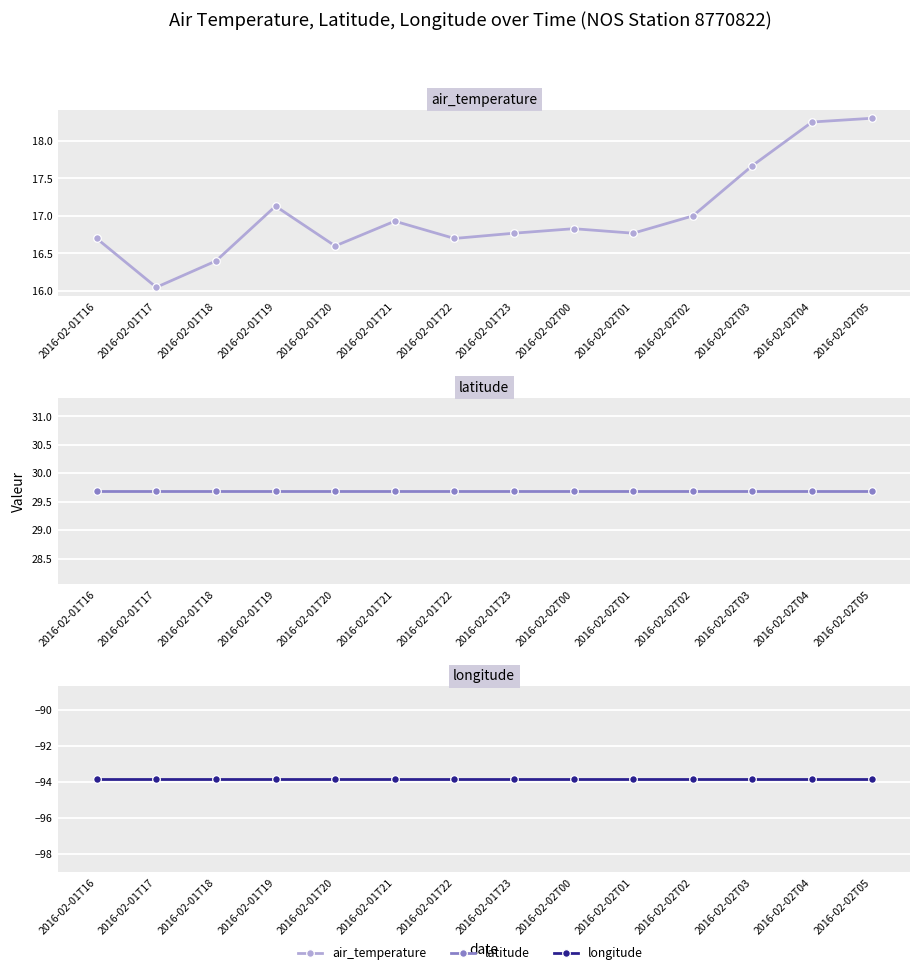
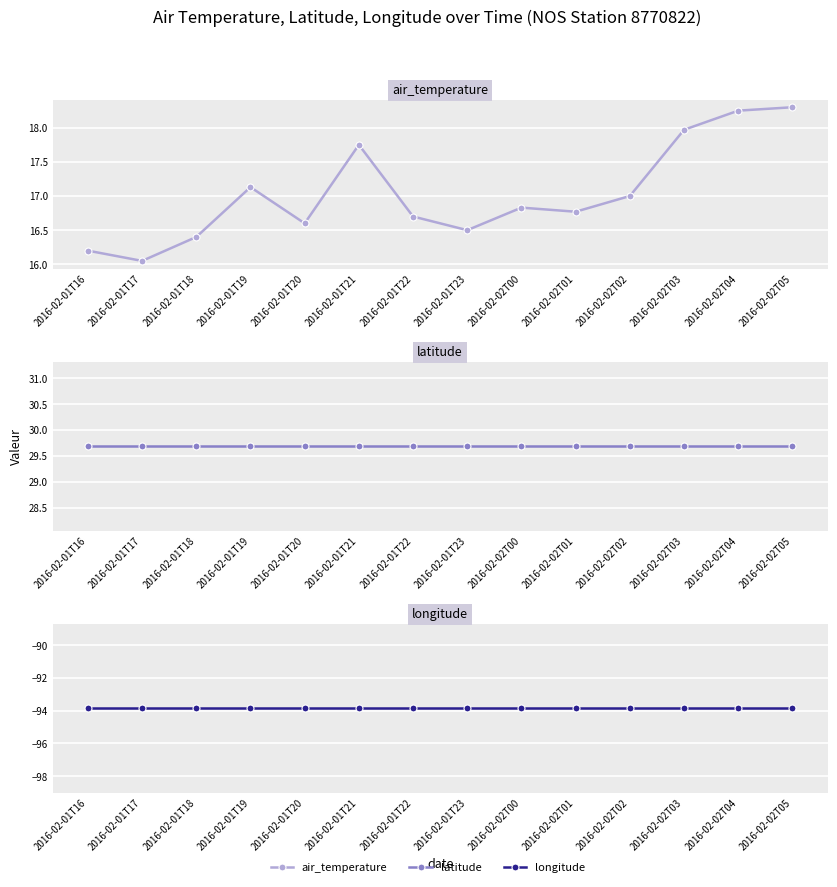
air_temperature, 2016-02-01T16: 16.7 -> 16.2
air_temperature, 2016-02-01T21: 16.9 -> 17.8
air_temperature, 2016-02-01T23: 16.8 -> 16.5
air_temperature, 2016-02-02T03: 17.7 -> 18.0
